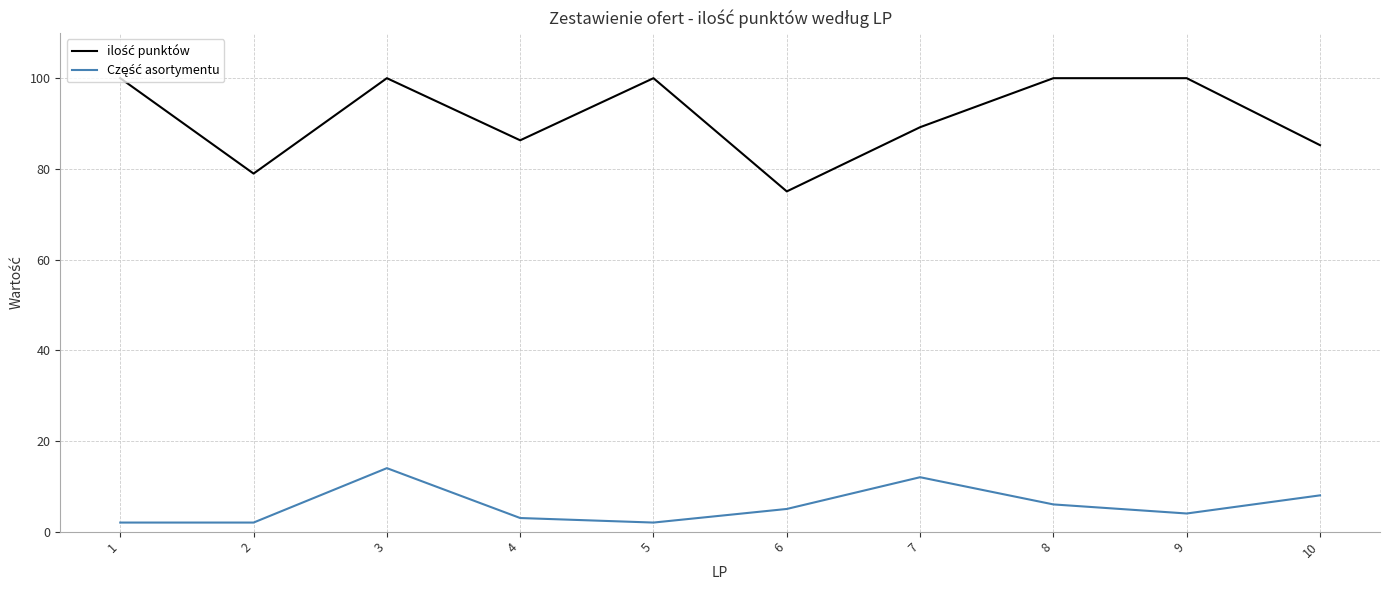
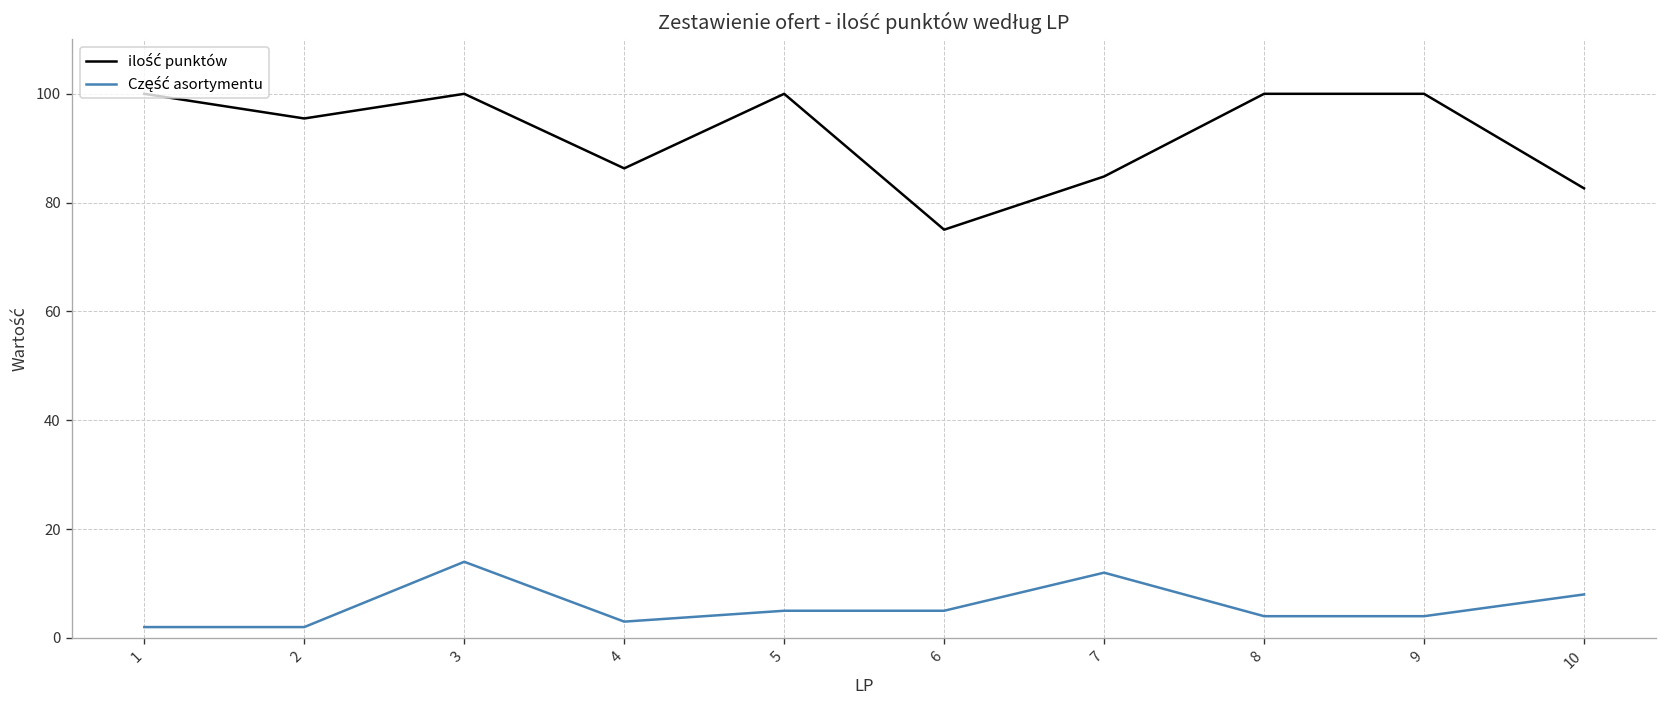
ilość punktów, 2: 79 -> 95
Część asortymentu, 5: 2 -> 5
ilość punktów, 7: 89 -> 85
Część asortymentu, 8: 6 -> 4
ilość punktów, 10: 85 -> 83
